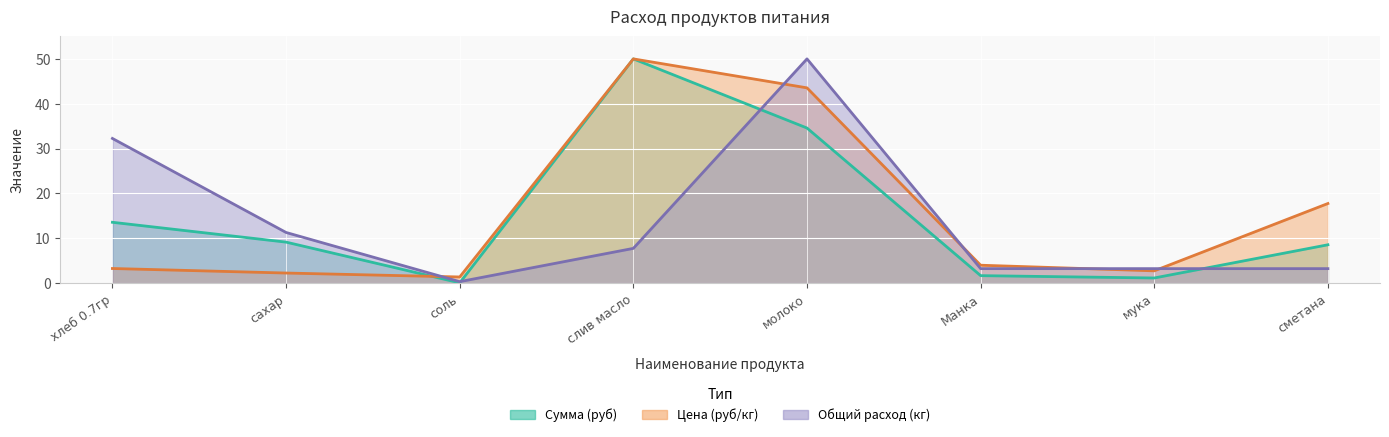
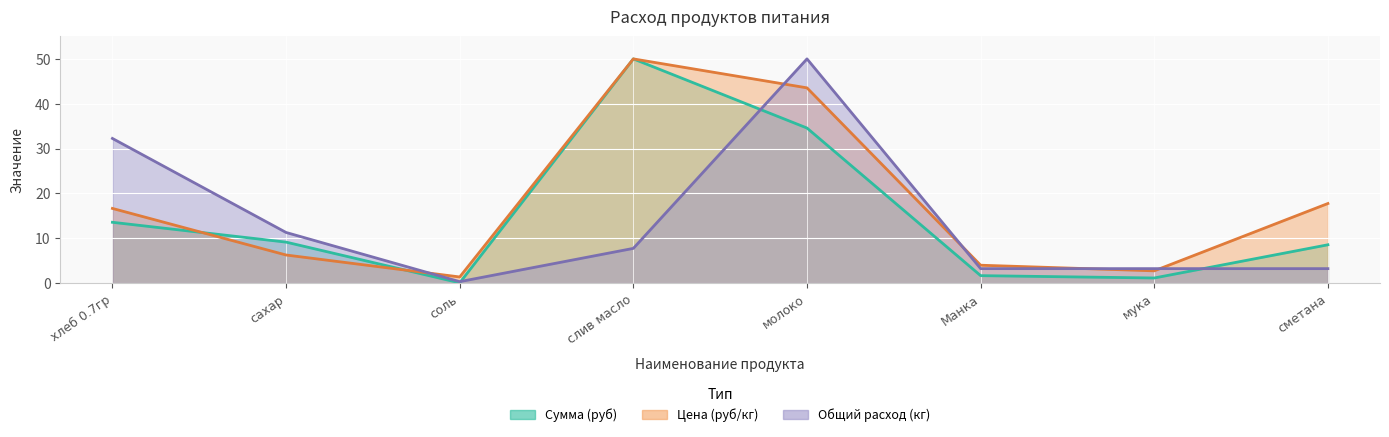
Цена (руб/кг), хлеб 0.7гр: 3 -> 17
Цена (руб/кг), сахар: 2 -> 6
